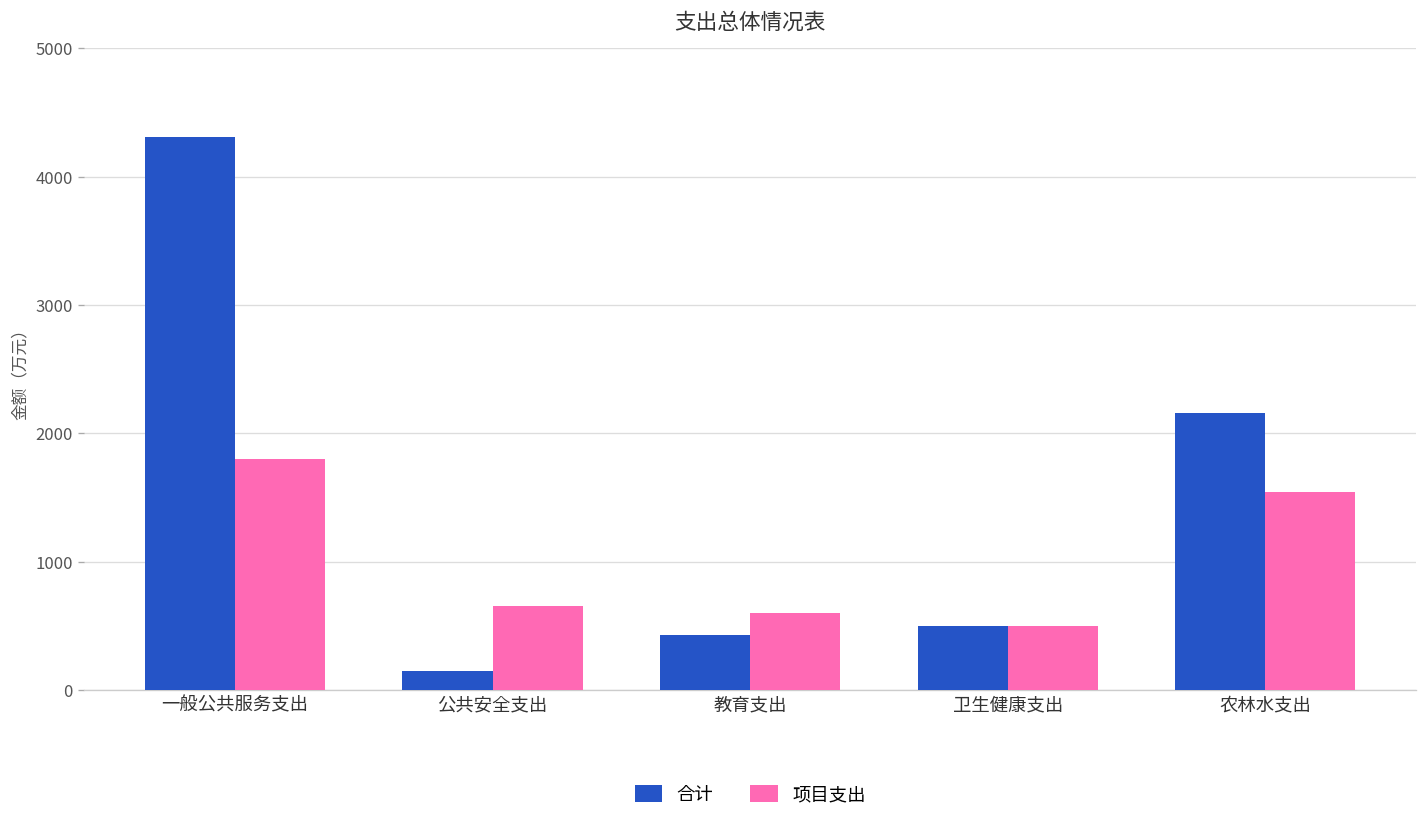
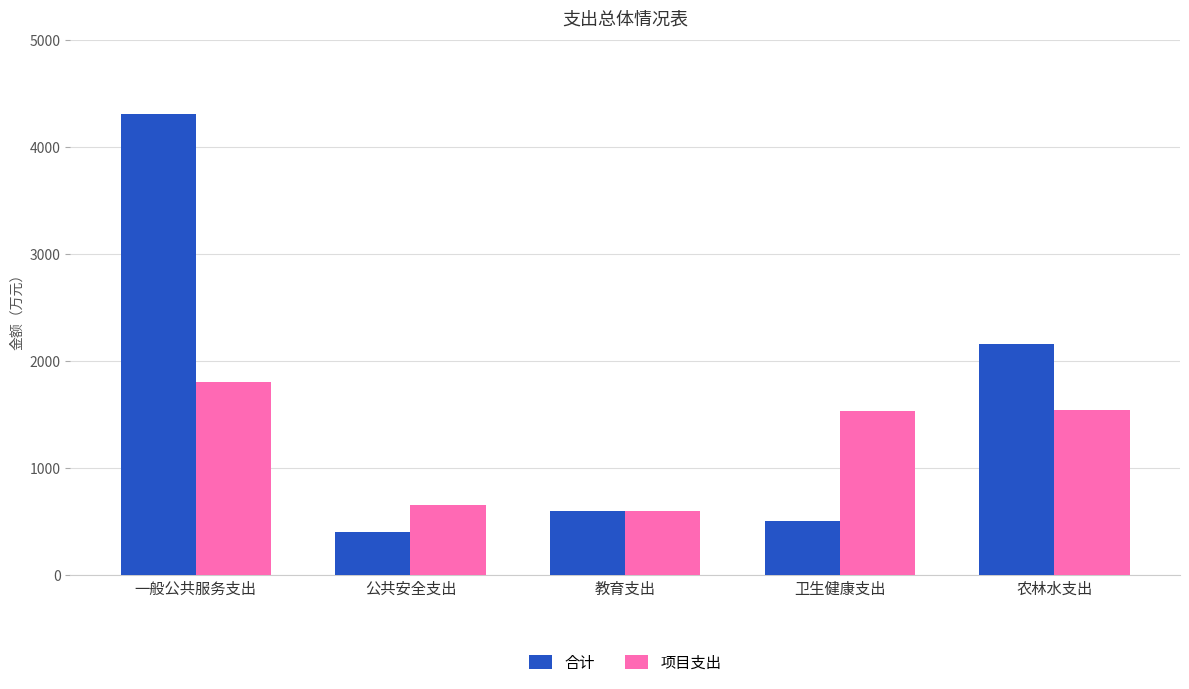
合计, 公共安全支出: 150 -> 400
合计, 教育支出: 430 -> 600
项目支出, 卫生健康支出: 500 -> 1540
